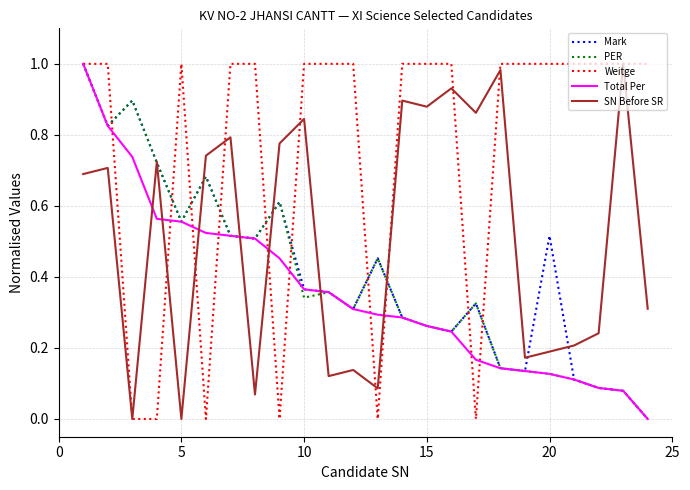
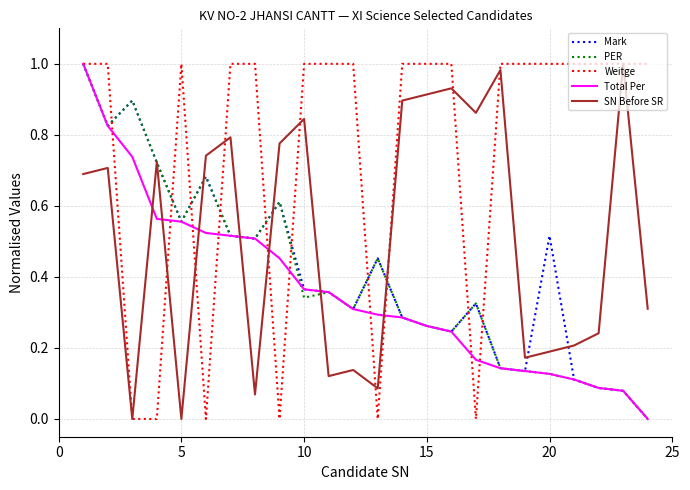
SN Before SR, 15: 0.88 -> 0.91
